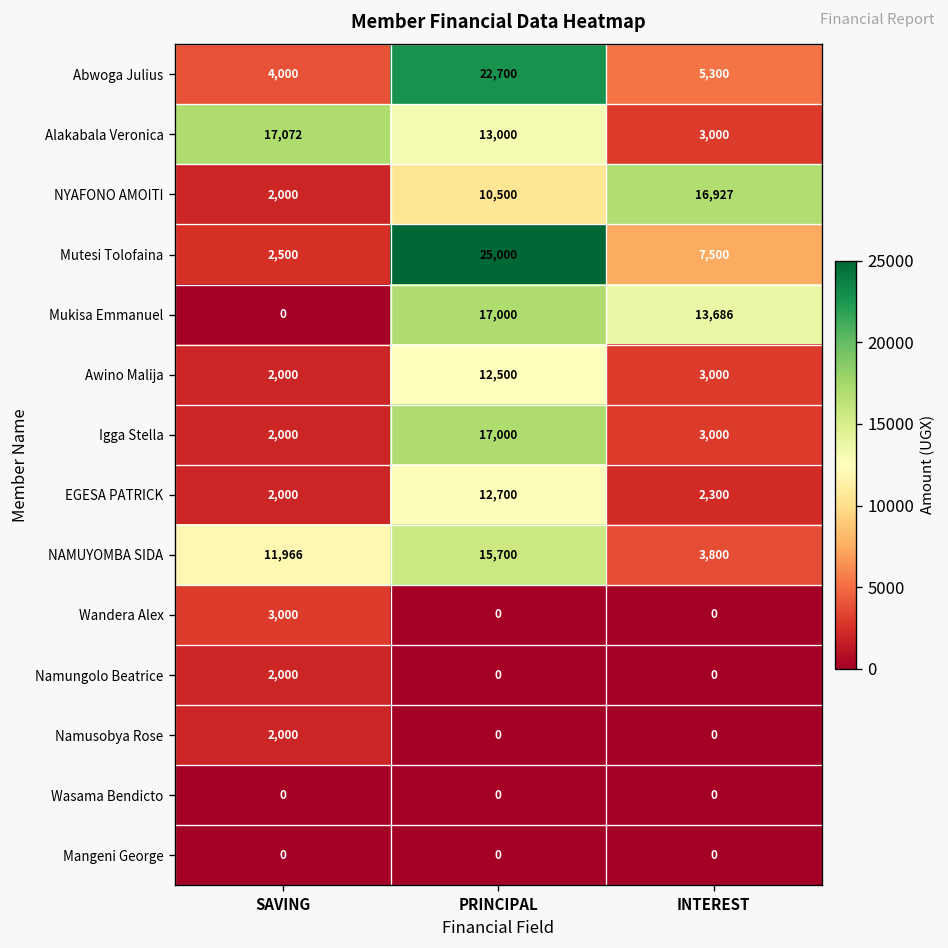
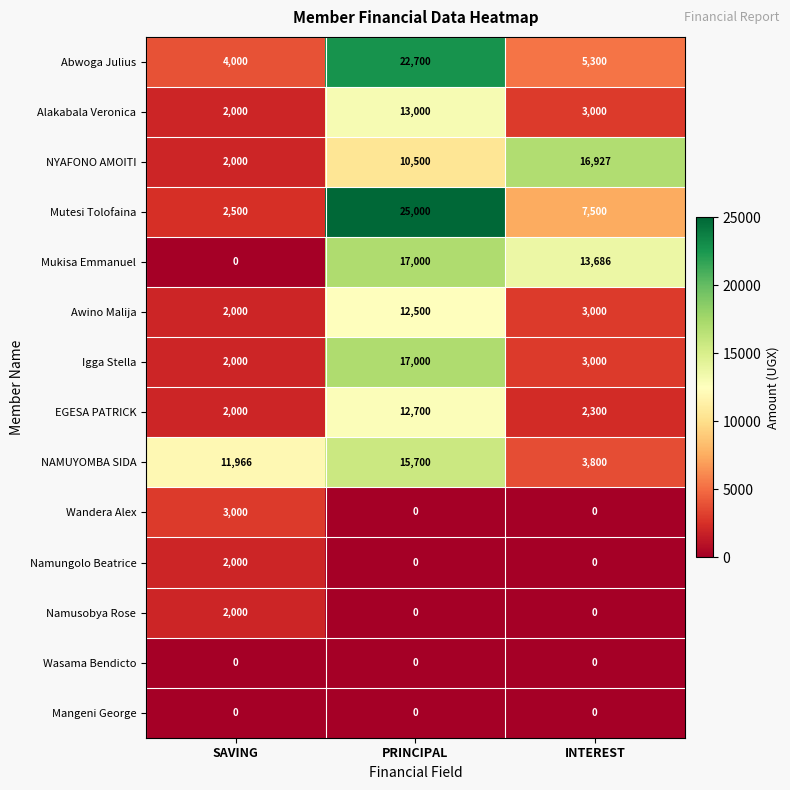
Alakabala Veronica, SAVING: 17,072 -> 2,000
